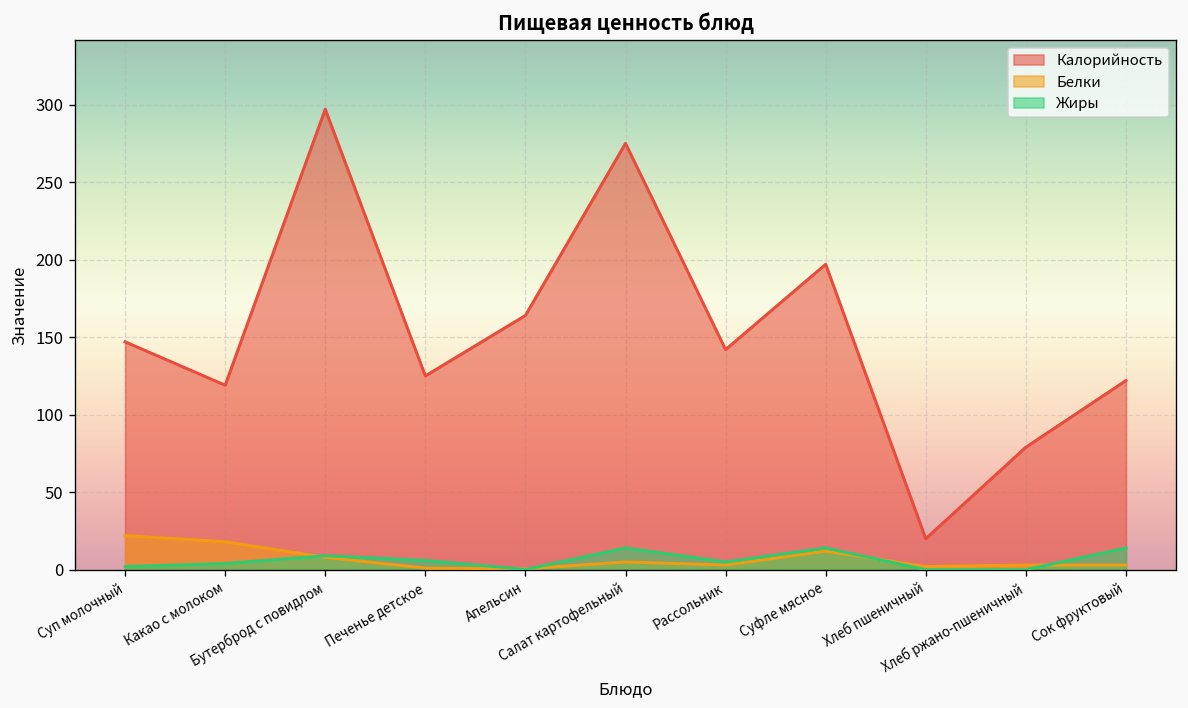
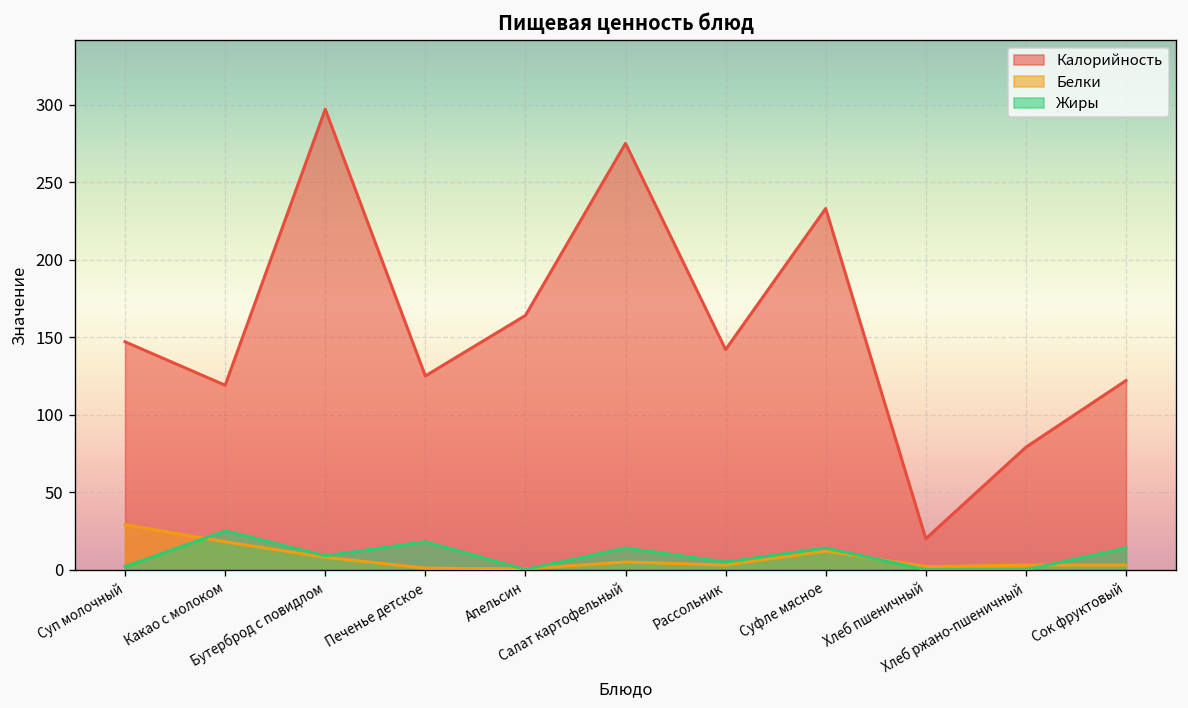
Белки, Суп молочный: 22 -> 29
Жиры, Какао с молоком: 4 -> 25
Жиры, Печенье детское: 6 -> 18
Калорийность, Суфле мясное: 197 -> 233
